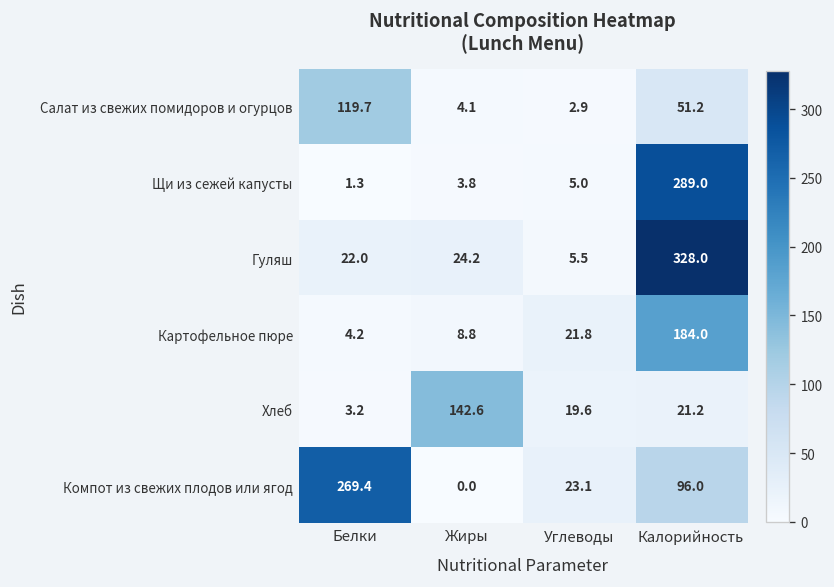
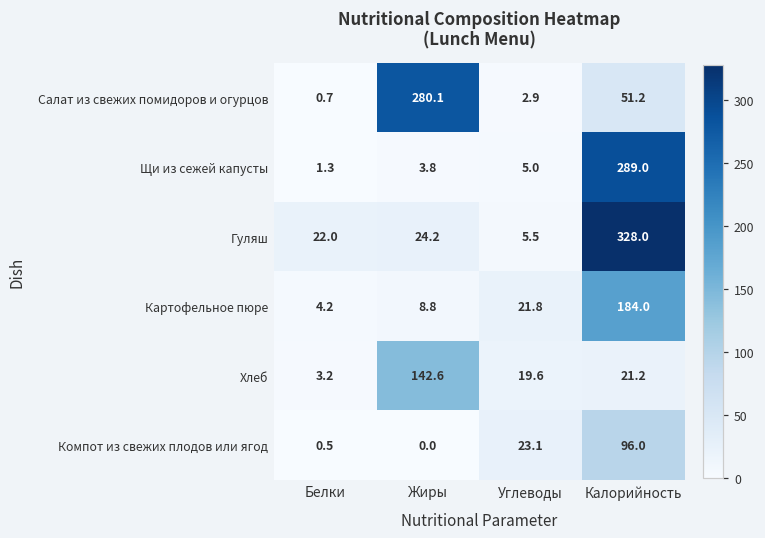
Салат из свежих помидоров и огурцов, Белки: 119.7 -> 0.7
Салат из свежих помидоров и огурцов, Жиры: 4.1 -> 280.1
Компот из свежих плодов или ягод, Белки: 269.4 -> 0.5
